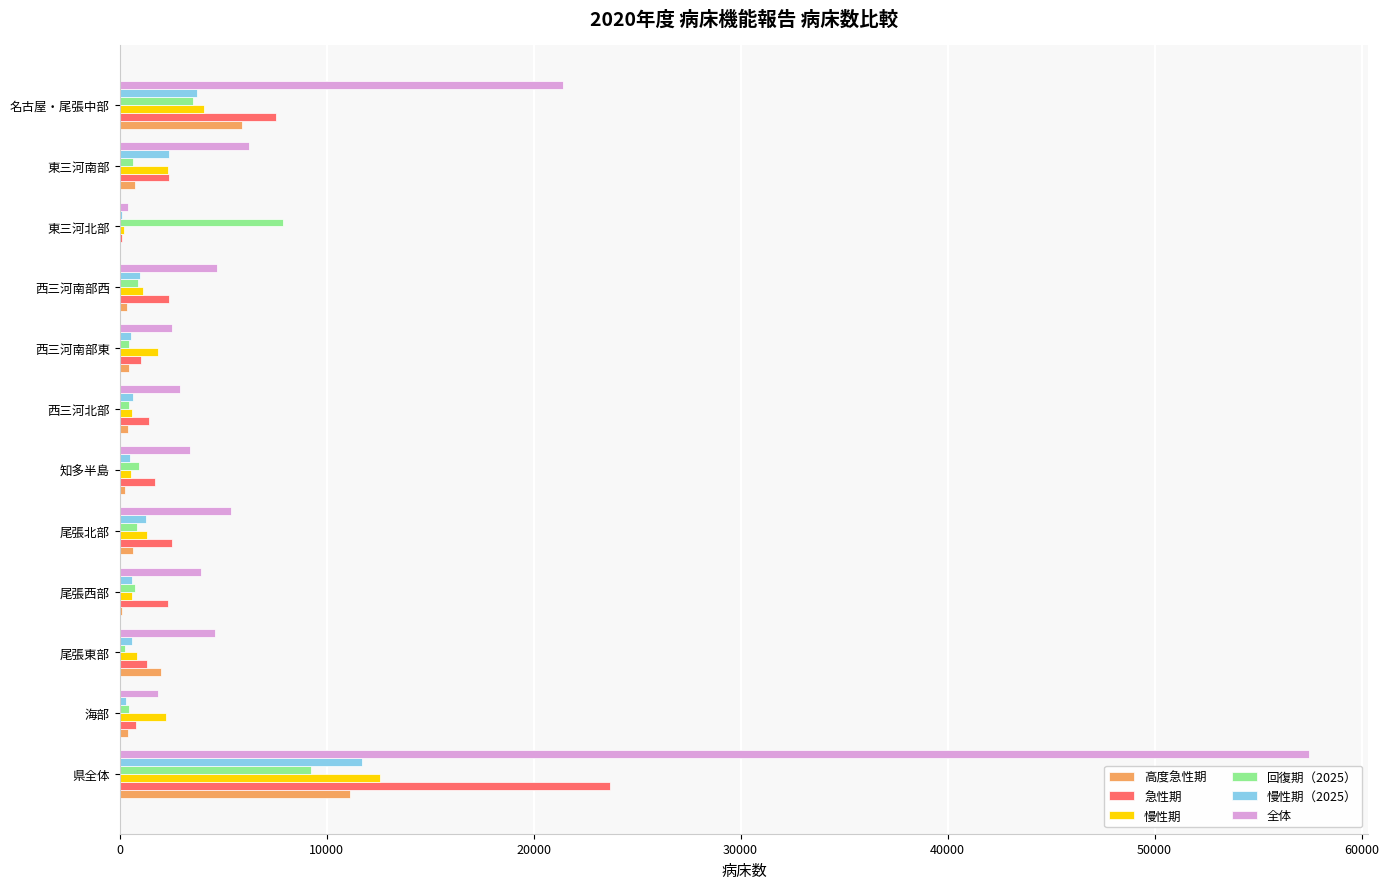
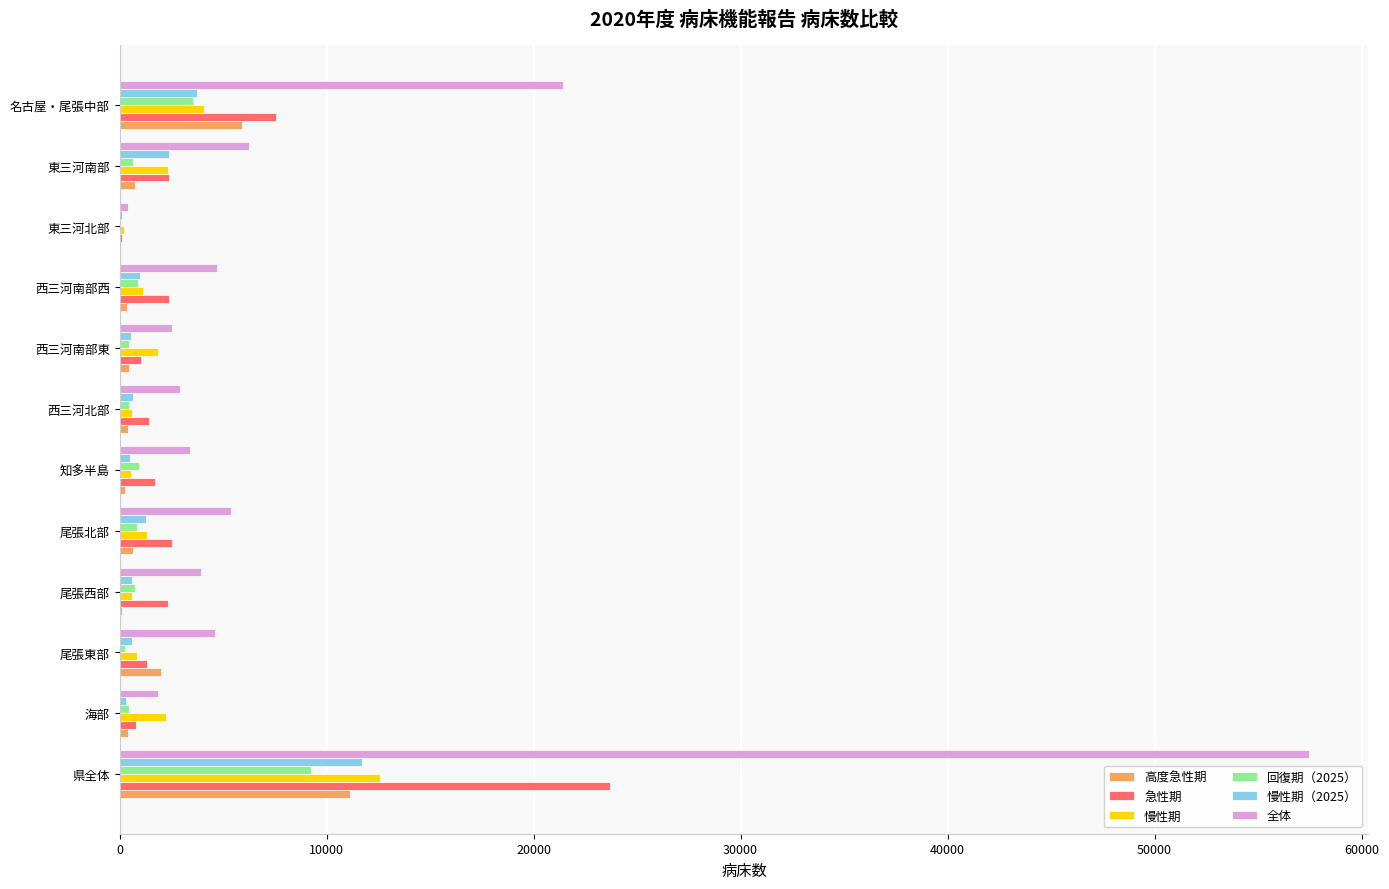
回復期（2025）, 東三河北部: 7900 -> 100
